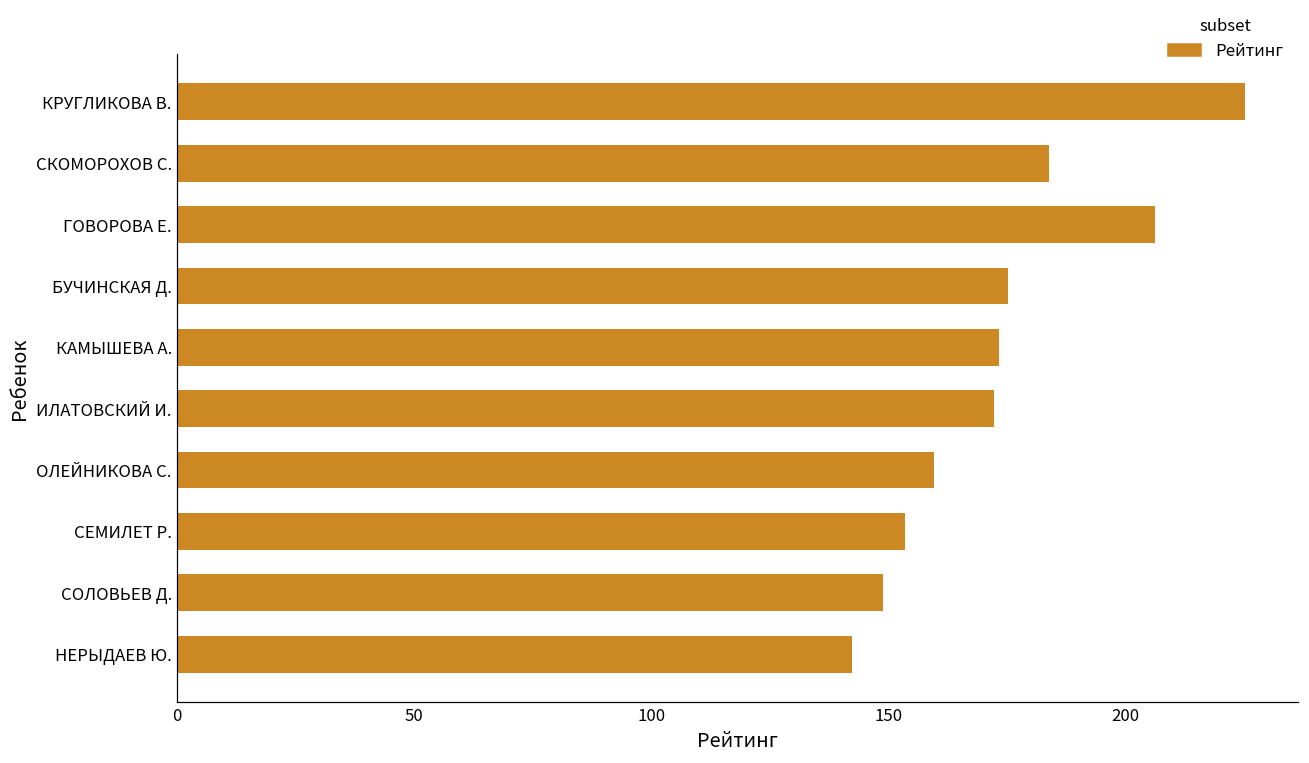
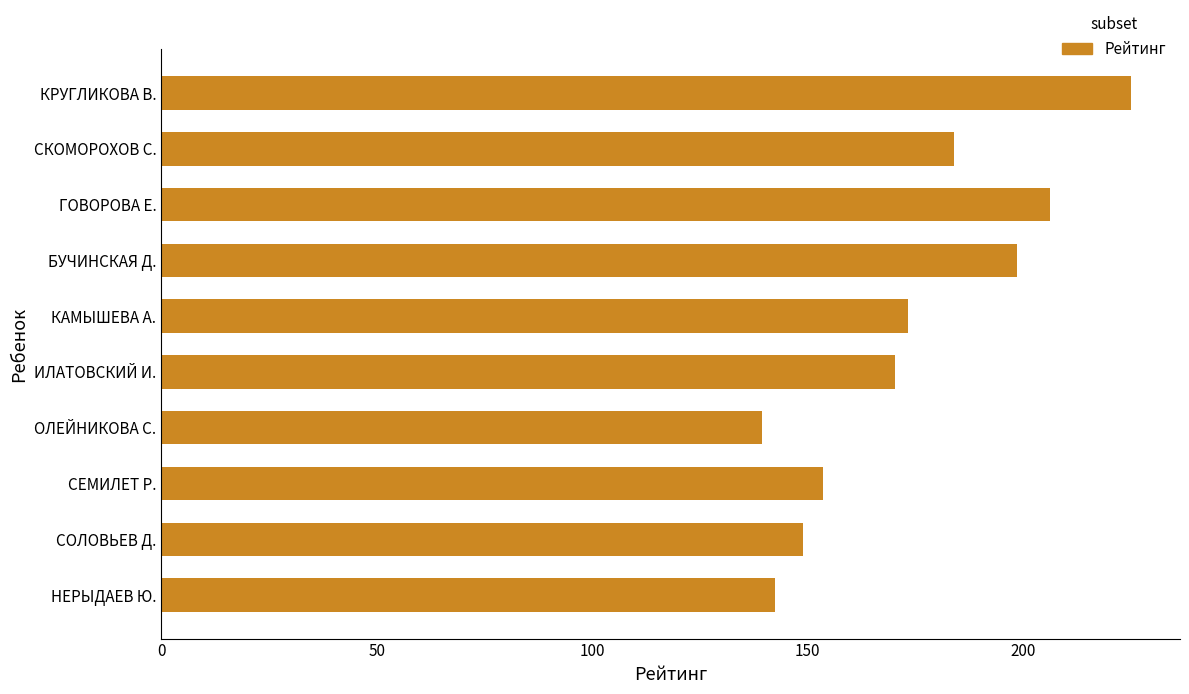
БУЧИНСКАЯ Д.: 175 -> 199
ИЛАТОВСКИЙ И.: 172 -> 170
ОЛЕЙНИКОВА С.: 160 -> 139
